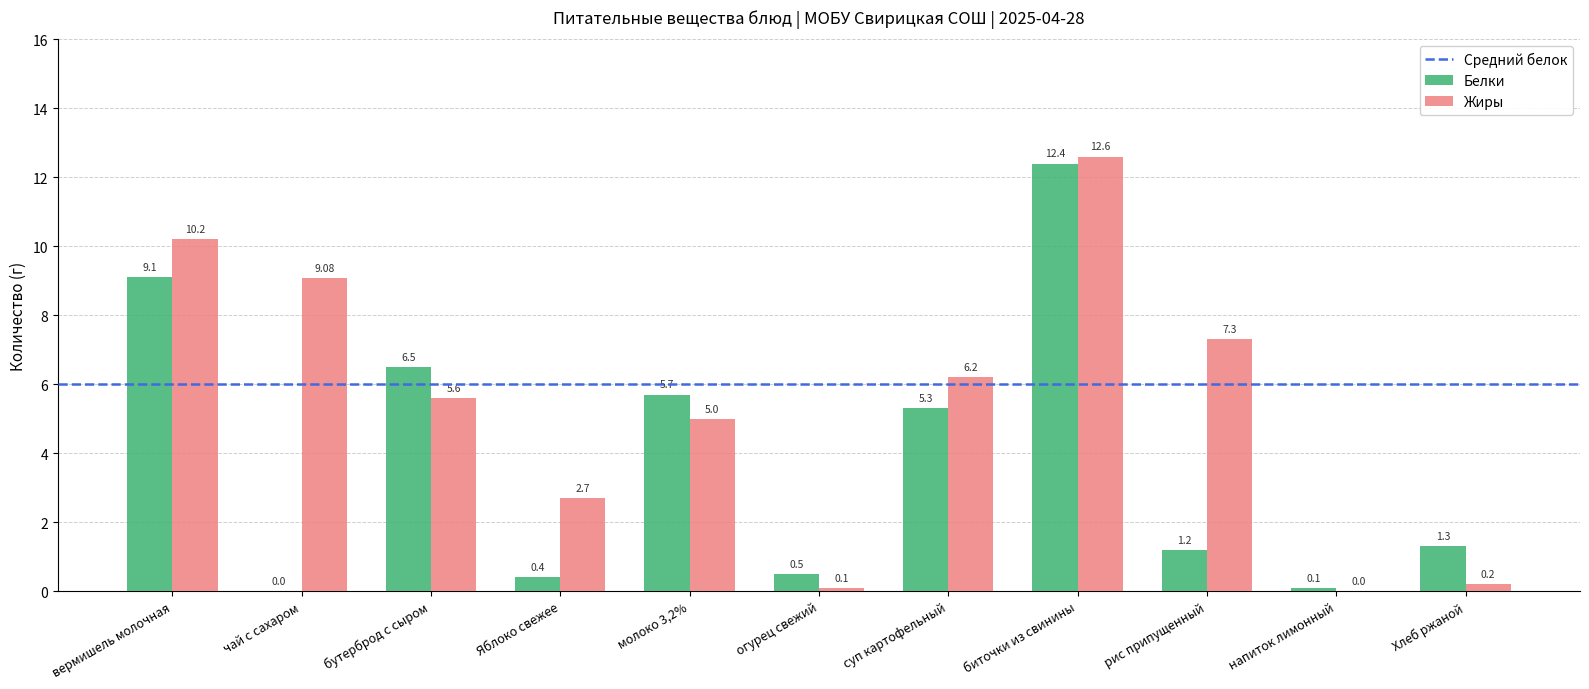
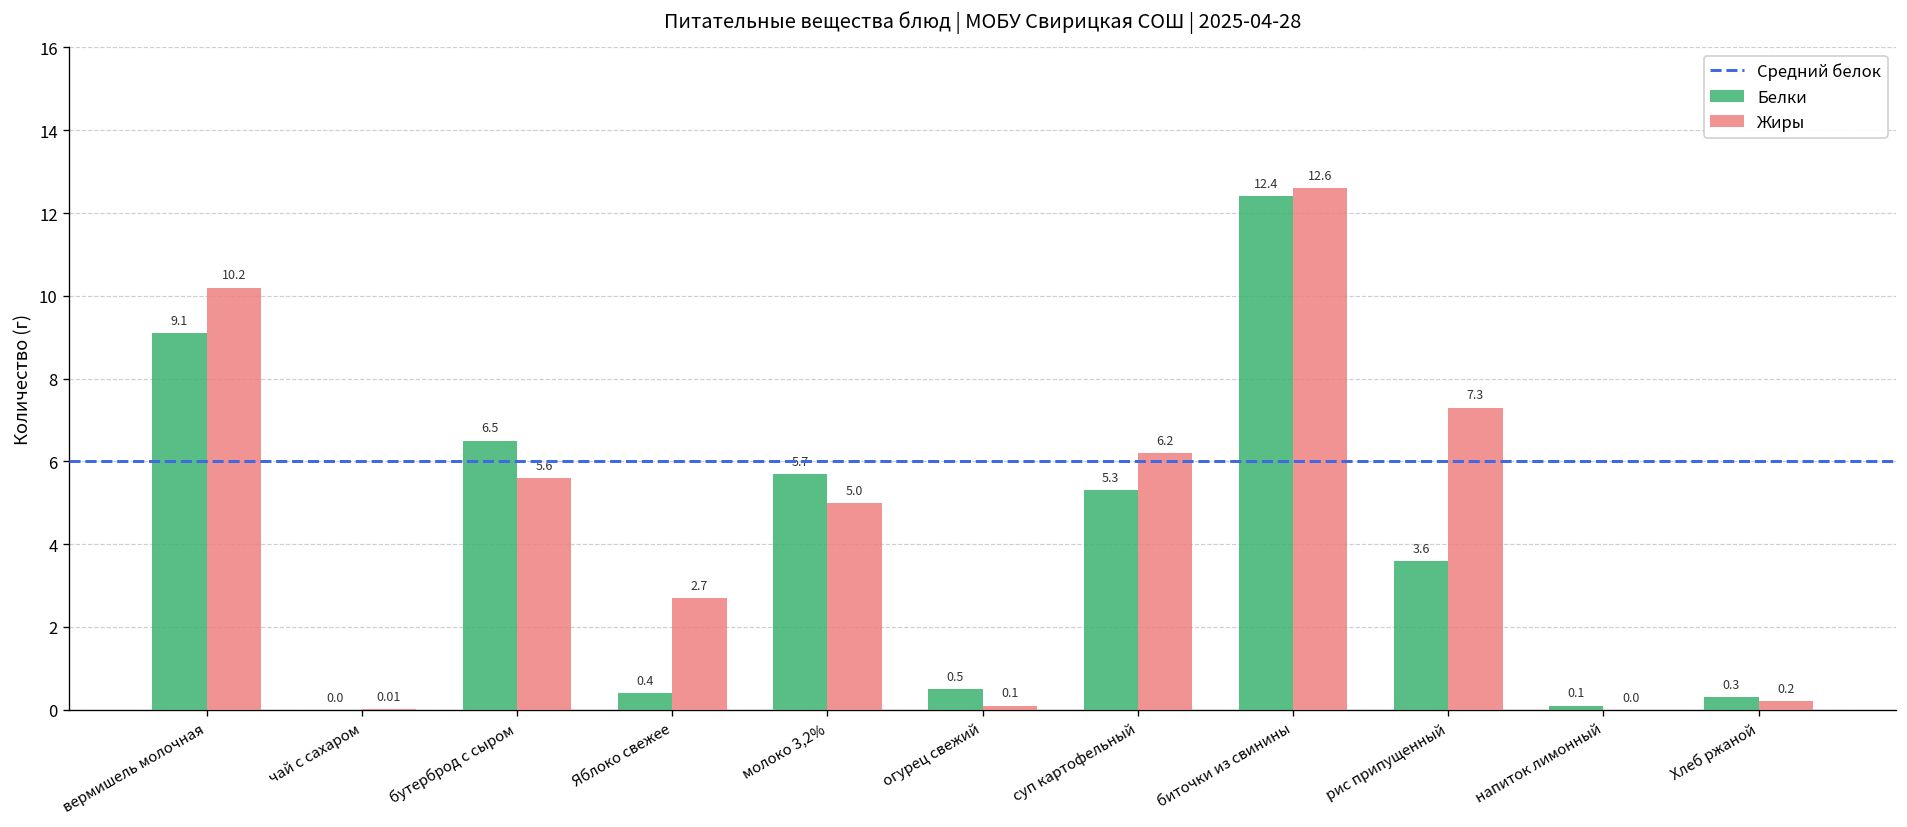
Жиры, чай с сахаром: 9.08 -> 0.01
Белки, рис припущенный: 1.2 -> 3.6
Белки, Хлеб ржаной: 1.3 -> 0.3
